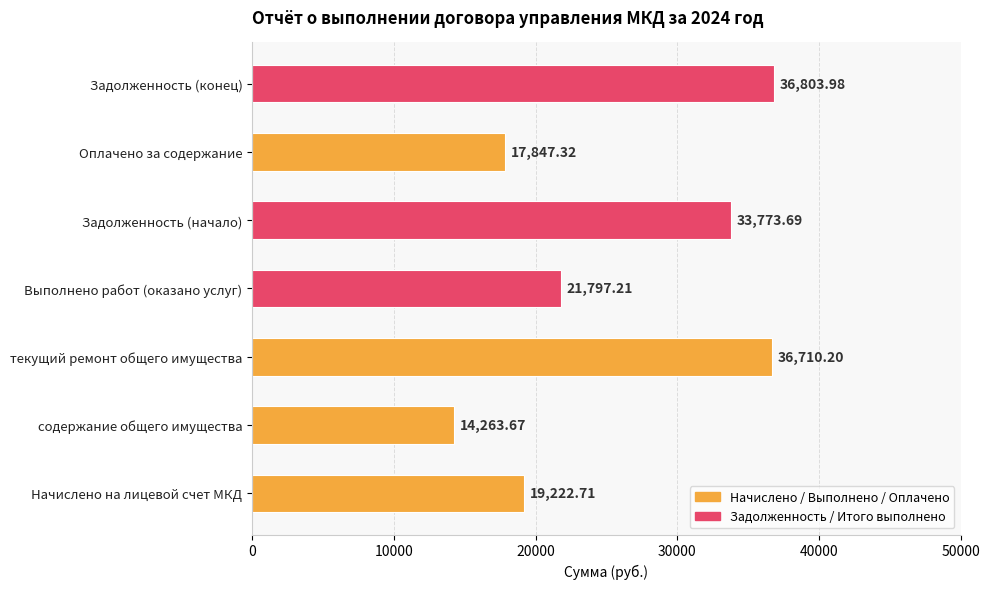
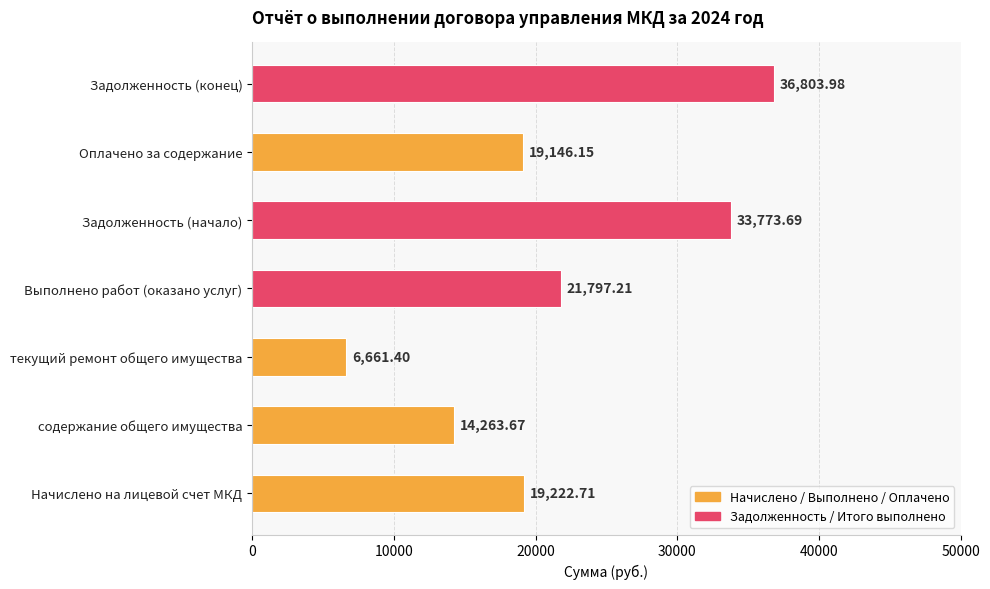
Оплачено за содержание: 17,847.32 -> 19,146.15
текущий ремонт общего имущества: 36,710.20 -> 6,661.40
